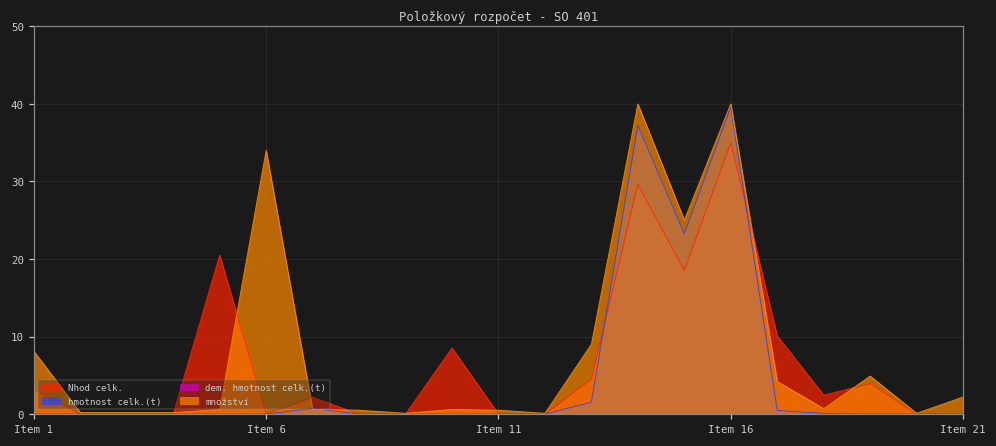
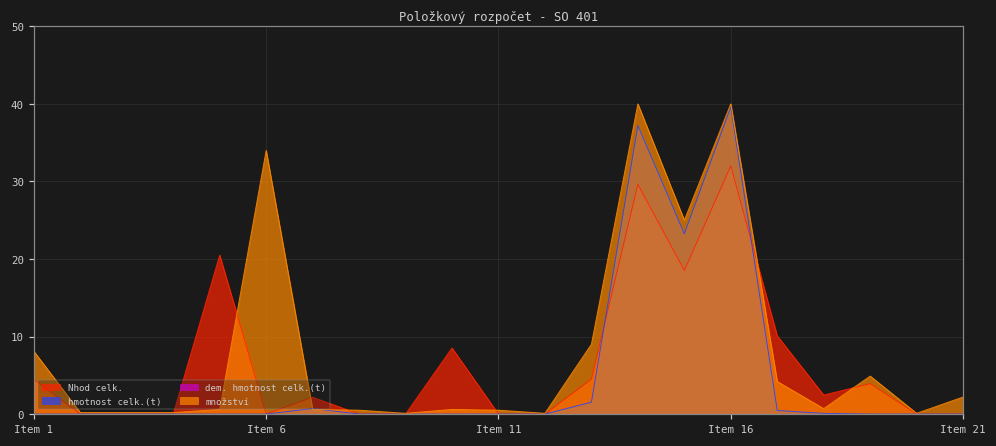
Nhod celk., Item 1: 3 -> 4
Nhod celk., Item 16: 35 -> 32
